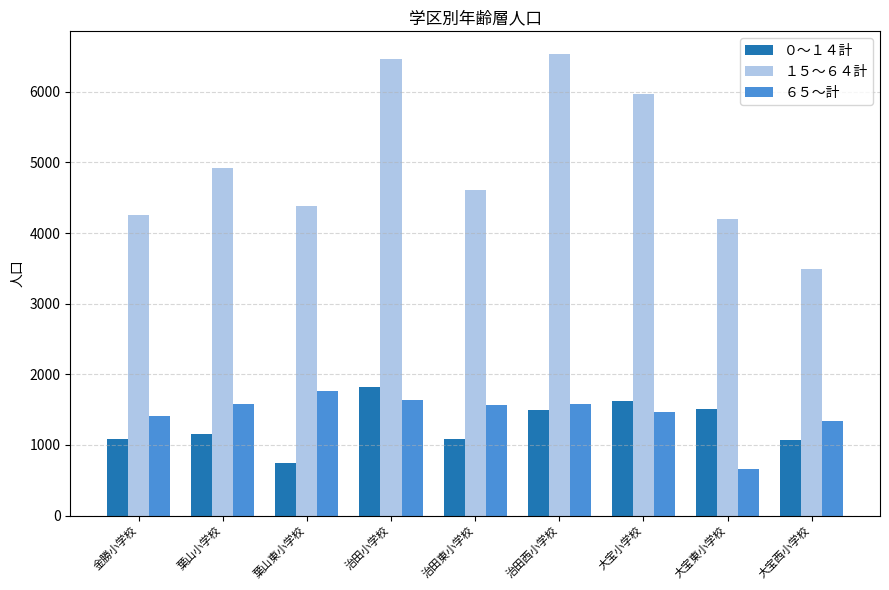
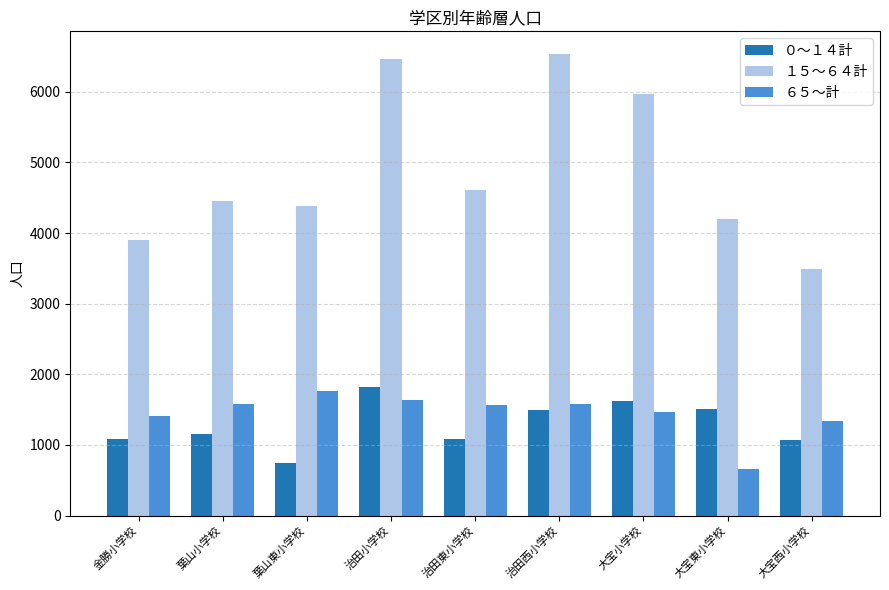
１５～６４計, 金勝小学校: 4300 -> 3900
１５～６４計, 葉山小学校: 4900 -> 4400
